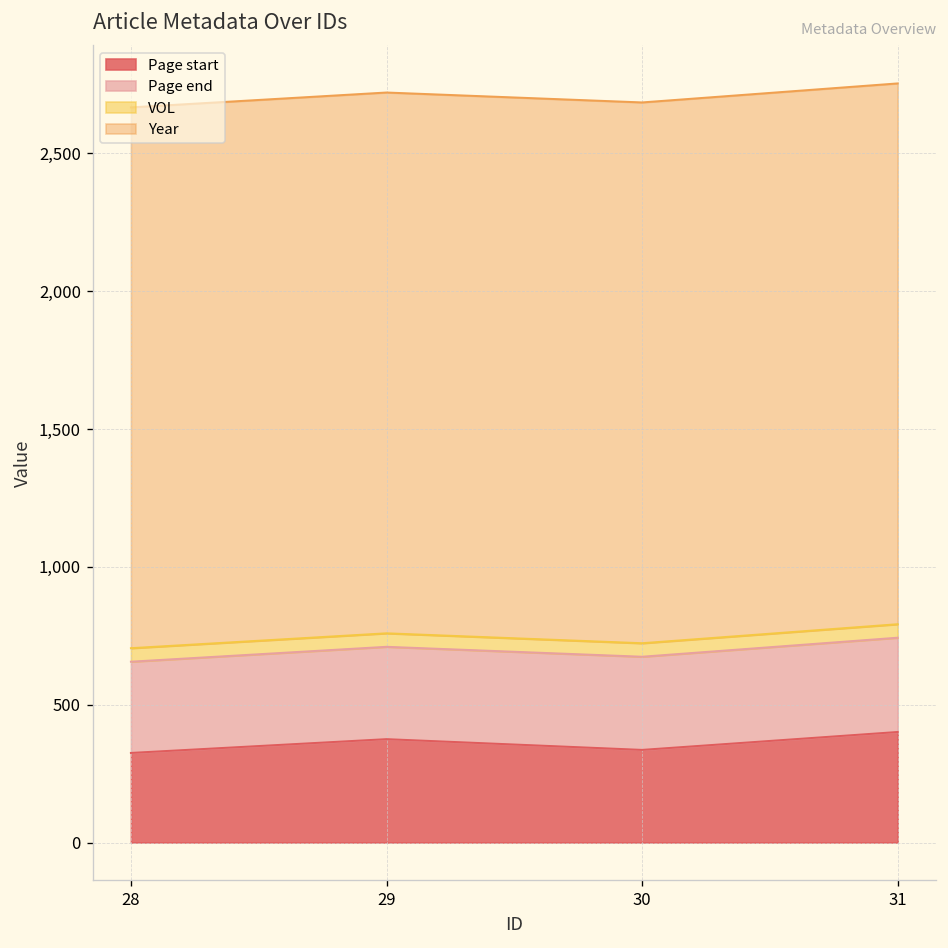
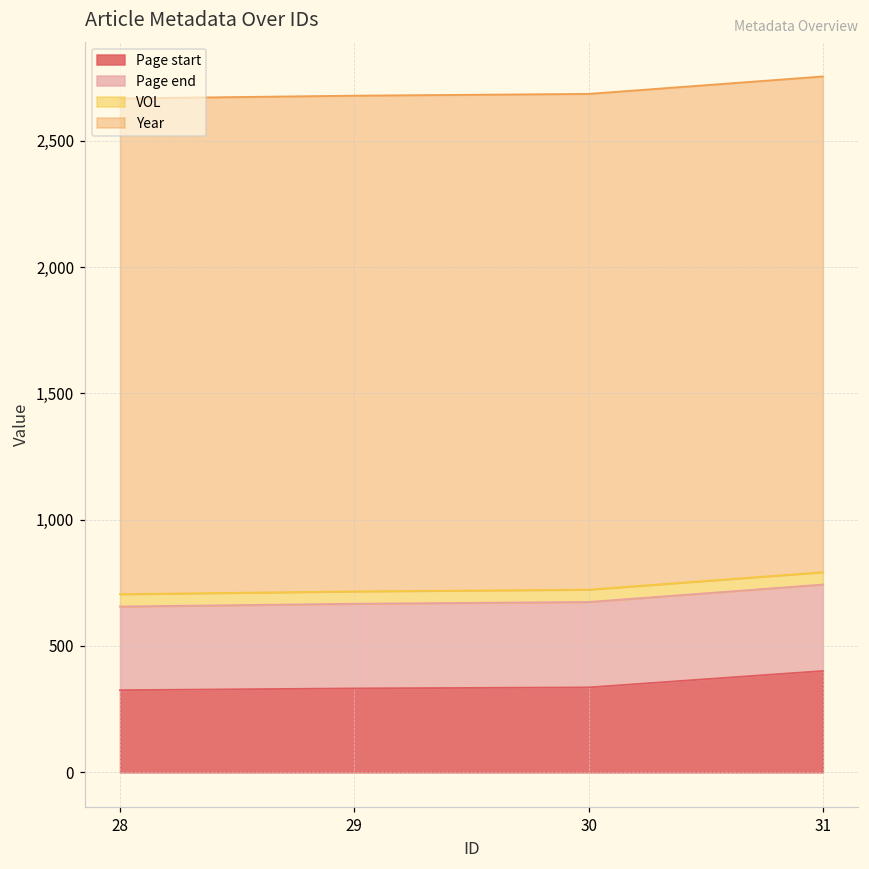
Page start, 29: 380 -> 330
